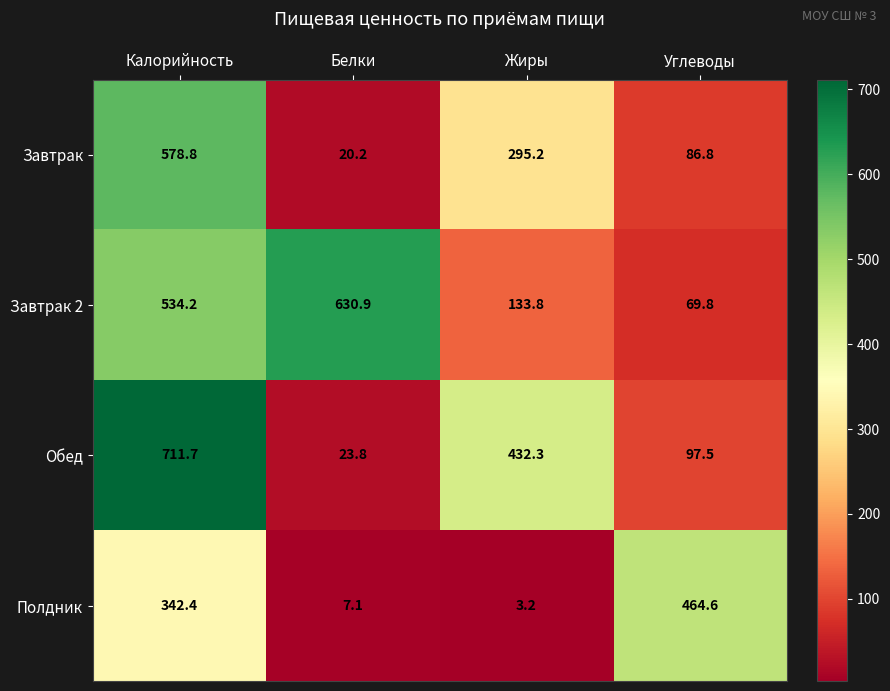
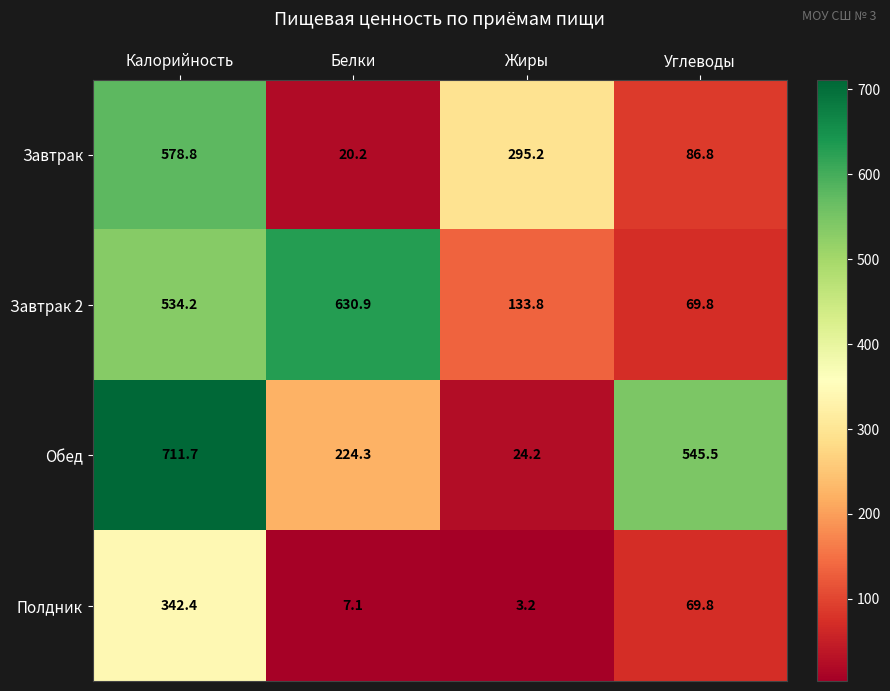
Обед, Белки: 23.8 -> 224.3
Обед, Жиры: 432.3 -> 24.2
Обед, Углеводы: 97.5 -> 545.5
Полдник, Углеводы: 464.6 -> 69.8
